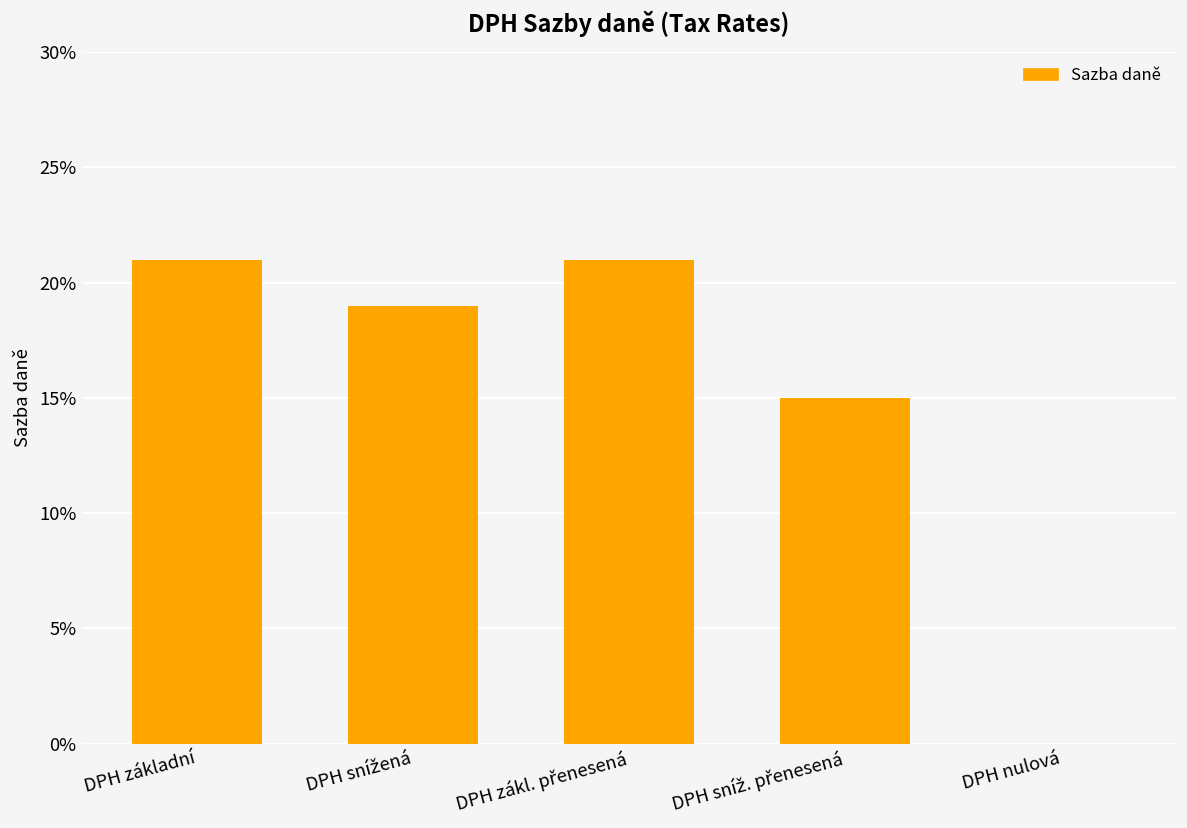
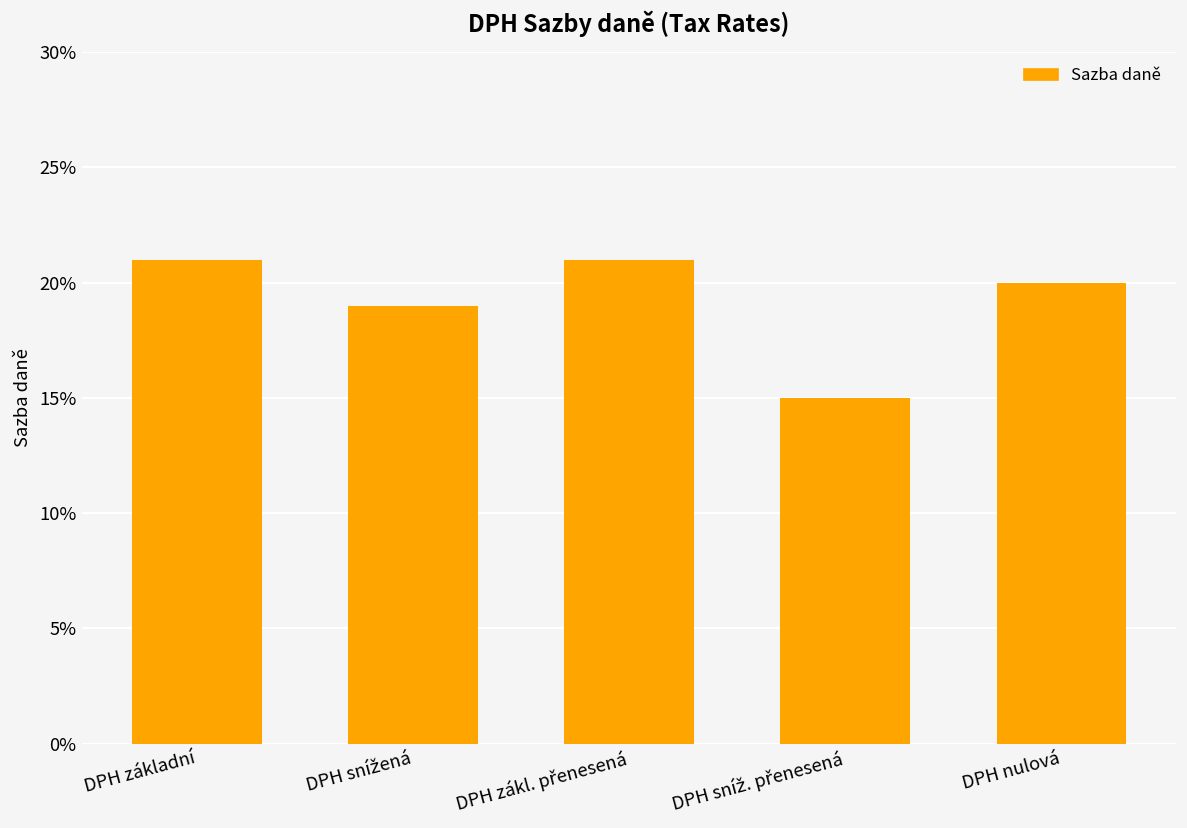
DPH nulová: 0.0% -> 20.0%
